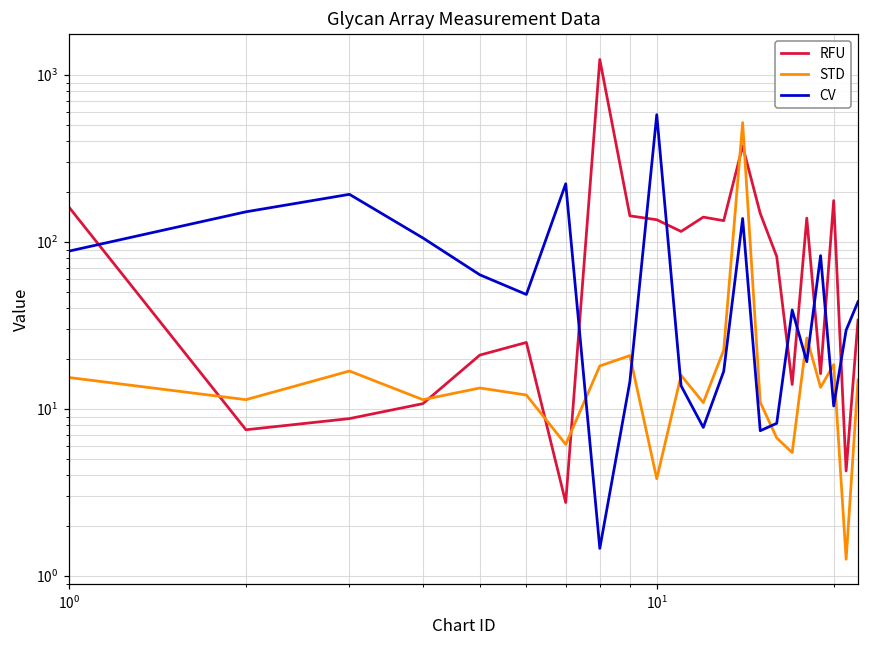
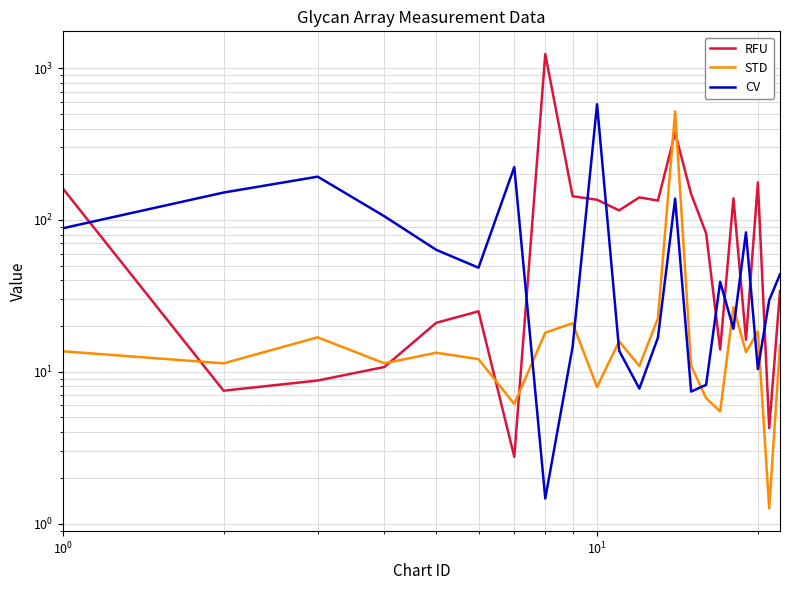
STD, 10^0: 15 -> 14
STD, 10^1: 3.8 -> 8
